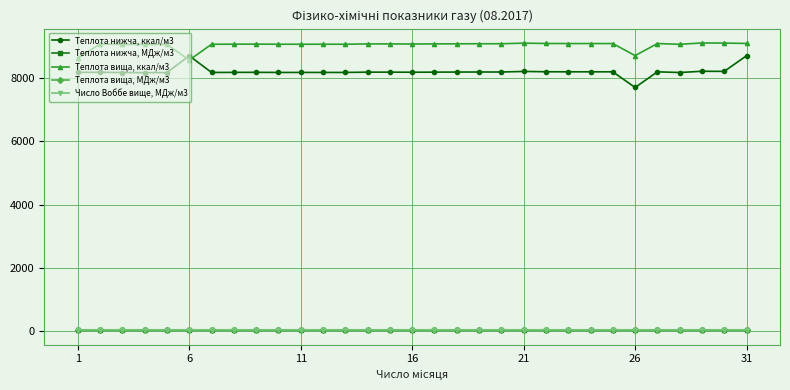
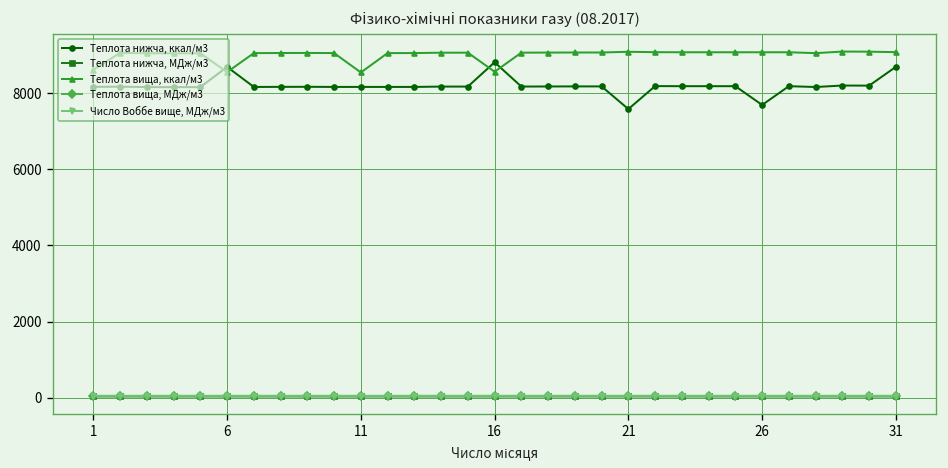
Теплота вища, ккал/м3, 11: 9100 -> 8500
Теплота нижча, ккал/м3, 16: 8200 -> 8800
Теплота вища, ккал/м3, 16: 9100 -> 8600
Теплота нижча, ккал/м3, 21: 8200 -> 7600
Теплота вища, ккал/м3, 26: 8700 -> 9100
